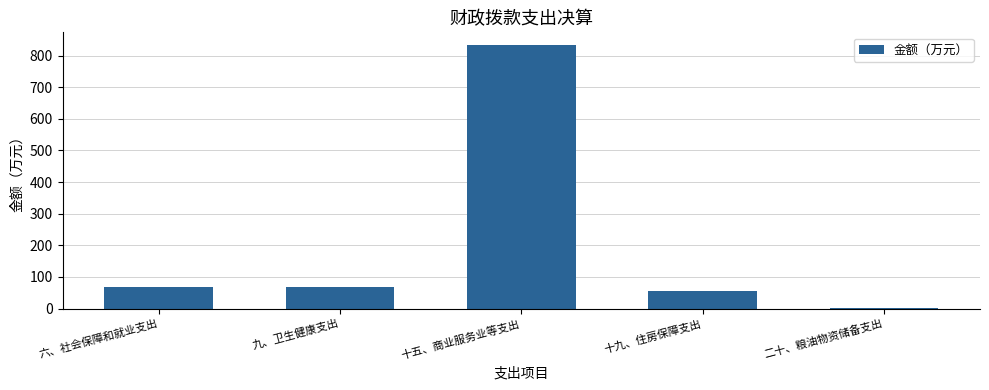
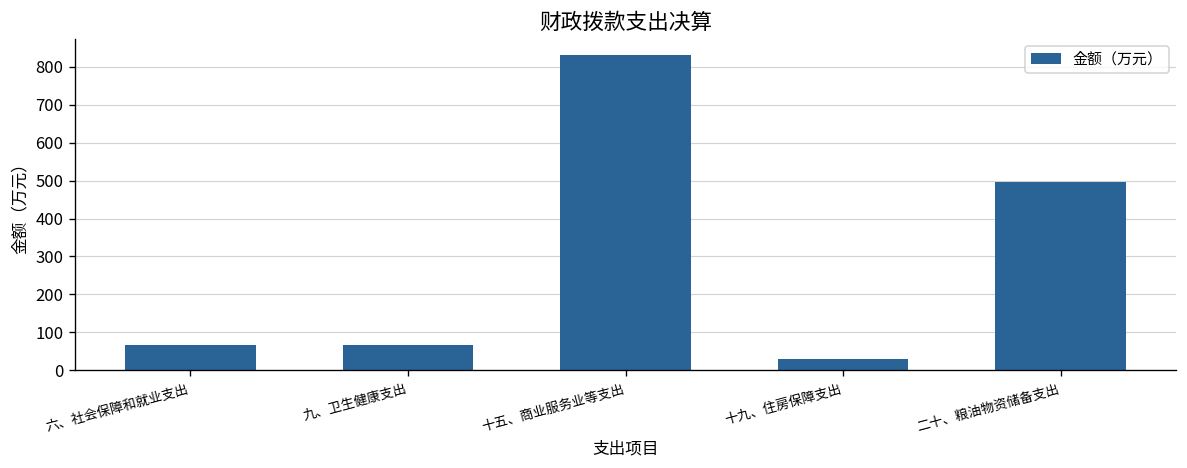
十九、住房保障支出: 60 -> 30
二十、粮油物资储备支出: 0 -> 500
